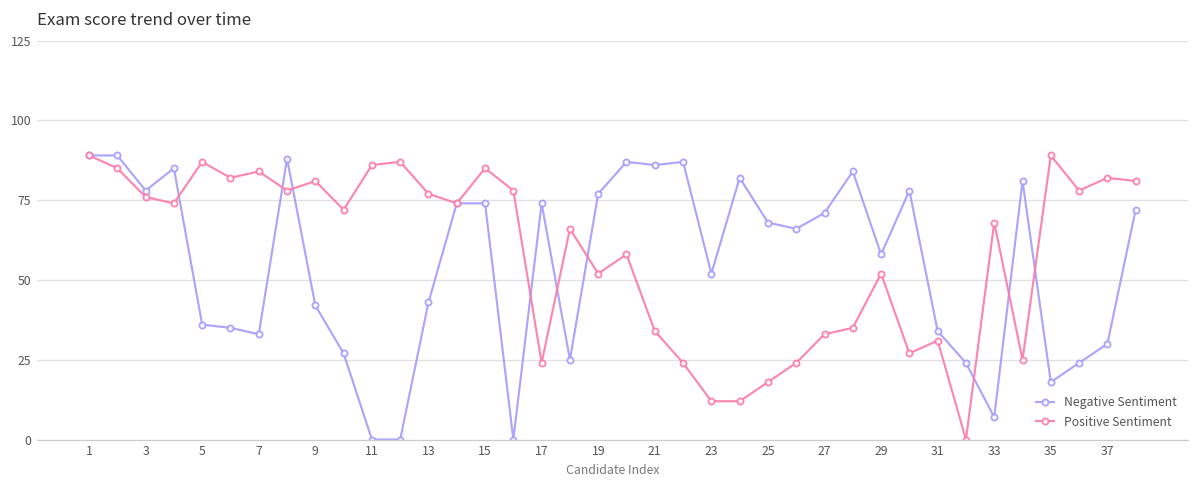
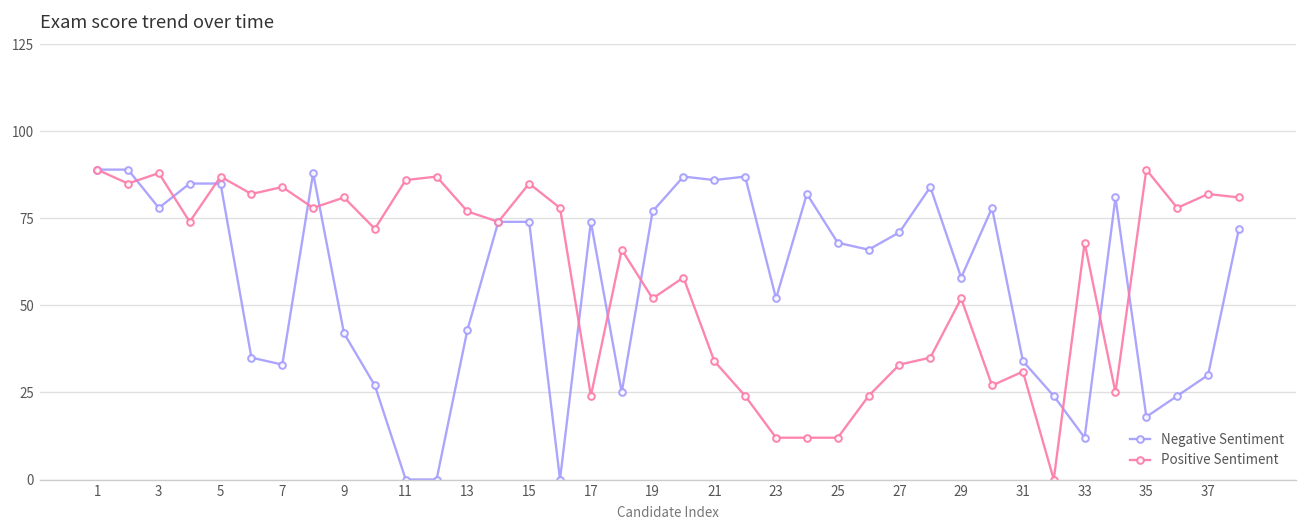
Positive Sentiment, 3: 76 -> 88
Negative Sentiment, 5: 36 -> 85
Positive Sentiment, 25: 18 -> 12
Negative Sentiment, 33: 7 -> 12
